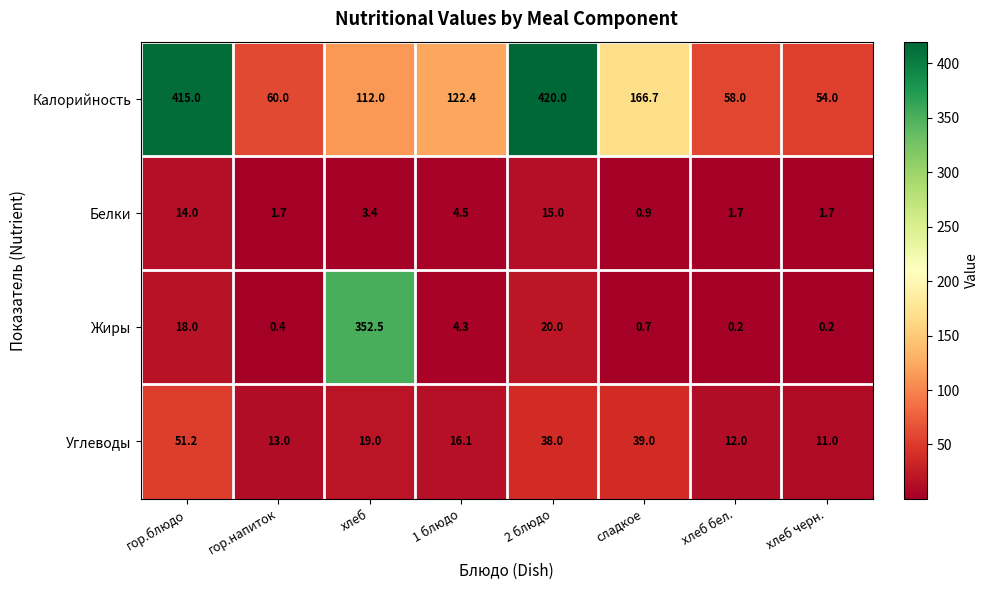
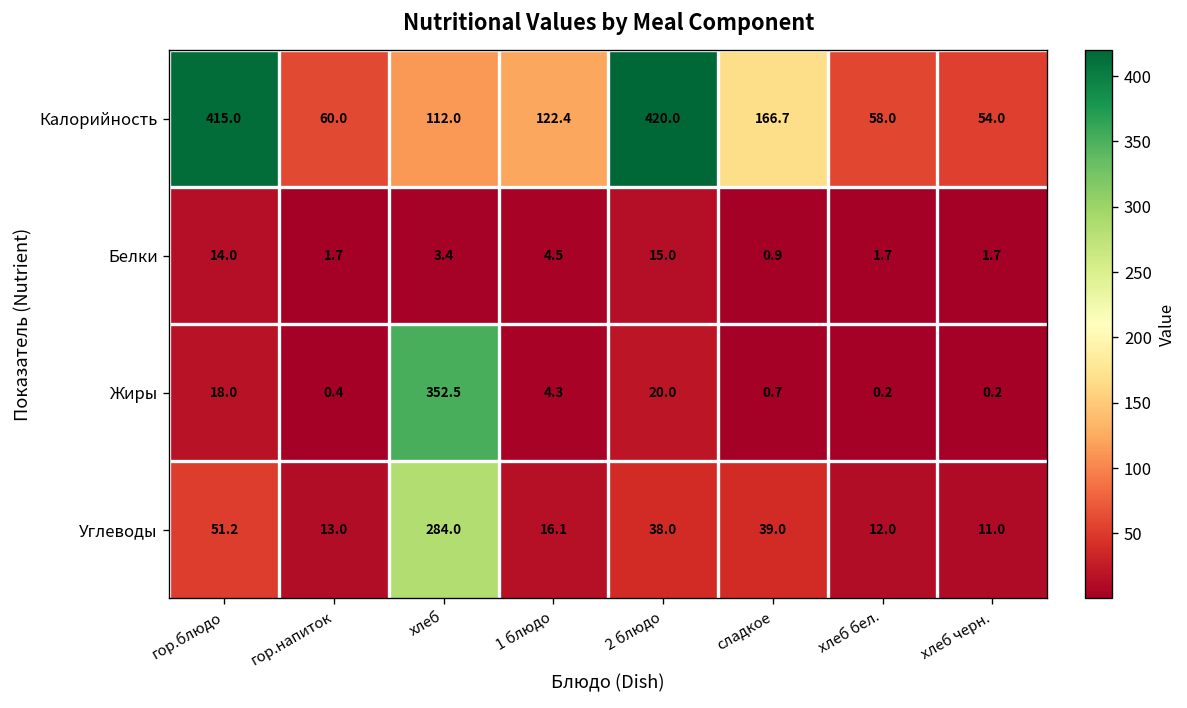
Углеводы, хлеб: 19.0 -> 284.0
